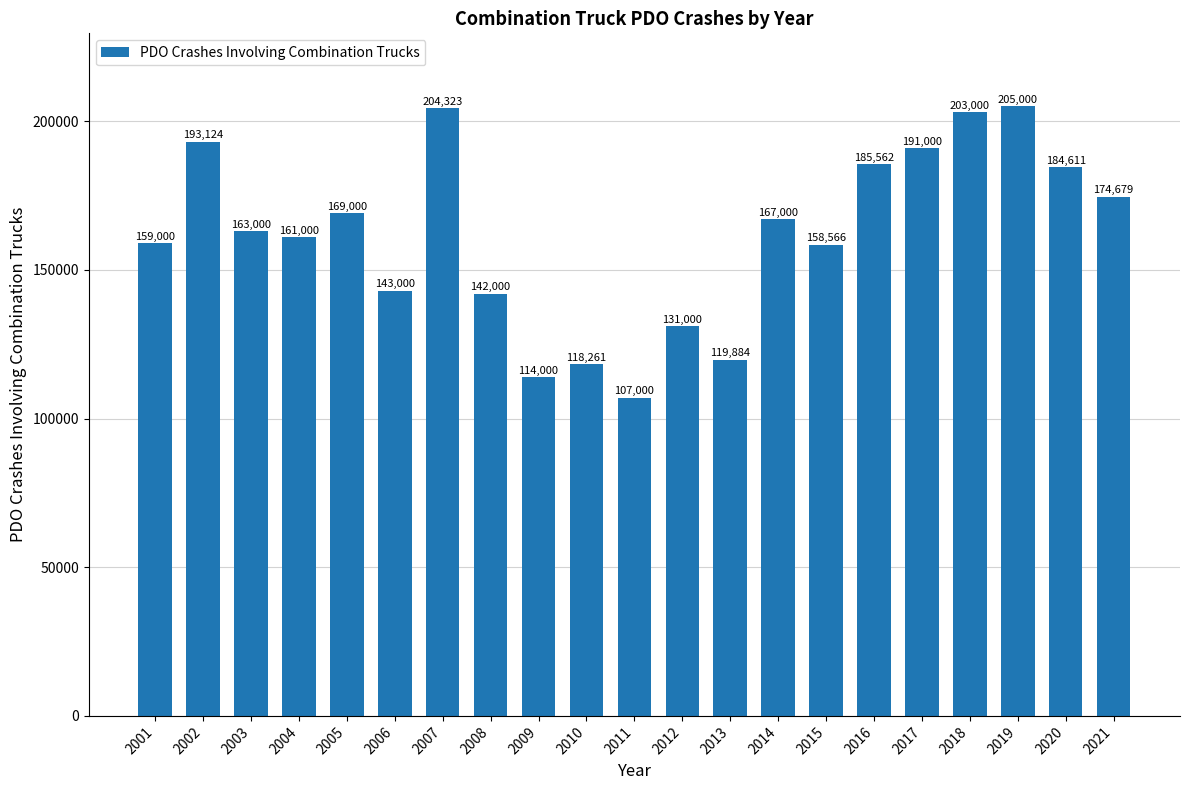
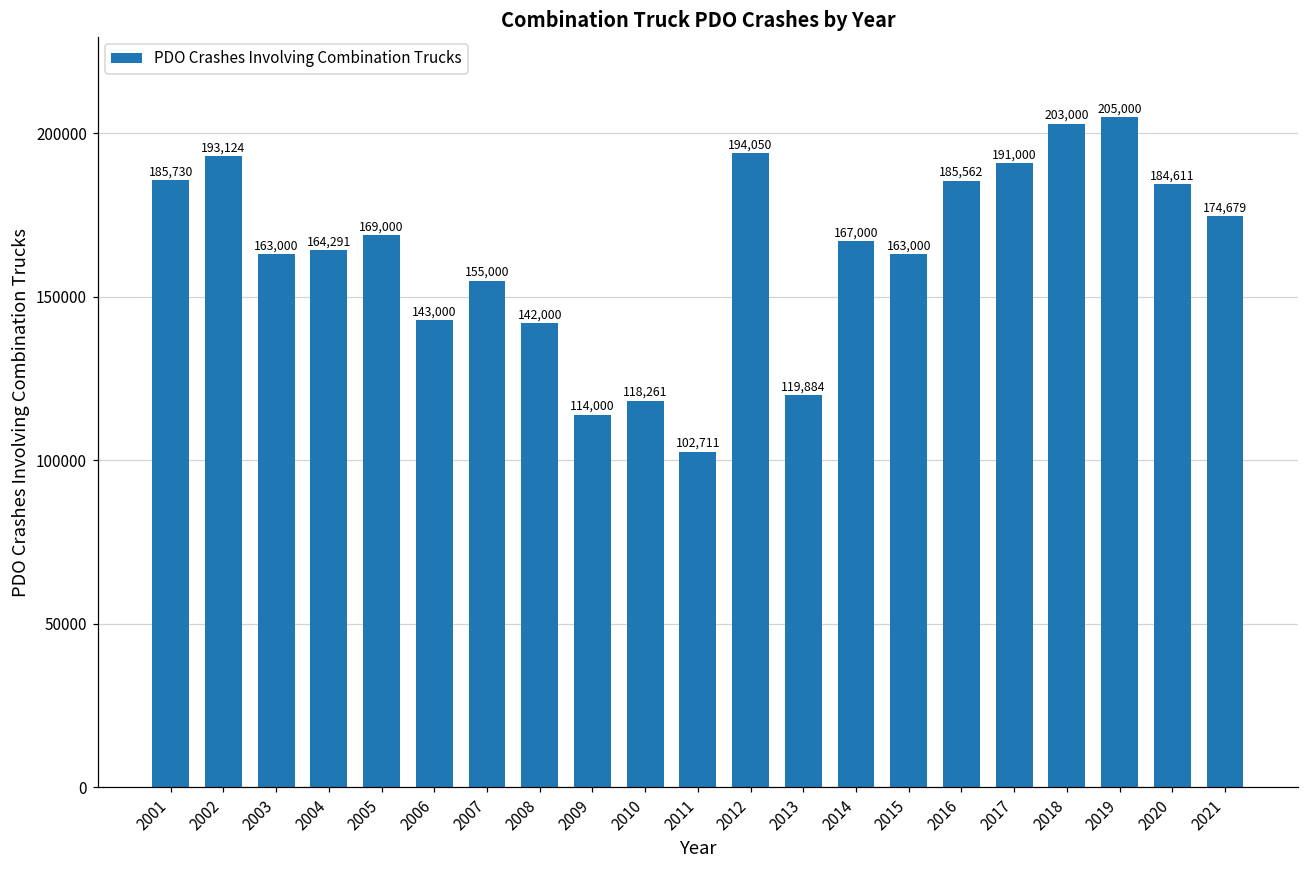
2001: 159,000 -> 185,730
2004: 161,000 -> 164,291
2007: 204,323 -> 155,000
2011: 107,000 -> 102,711
2012: 131,000 -> 194,050
2015: 158,566 -> 163,000
